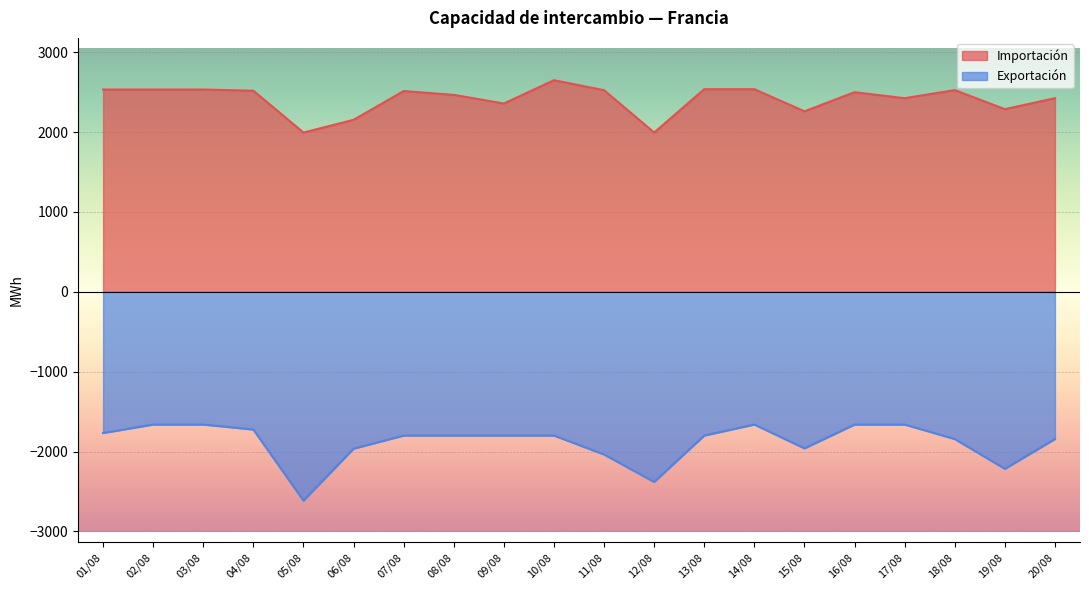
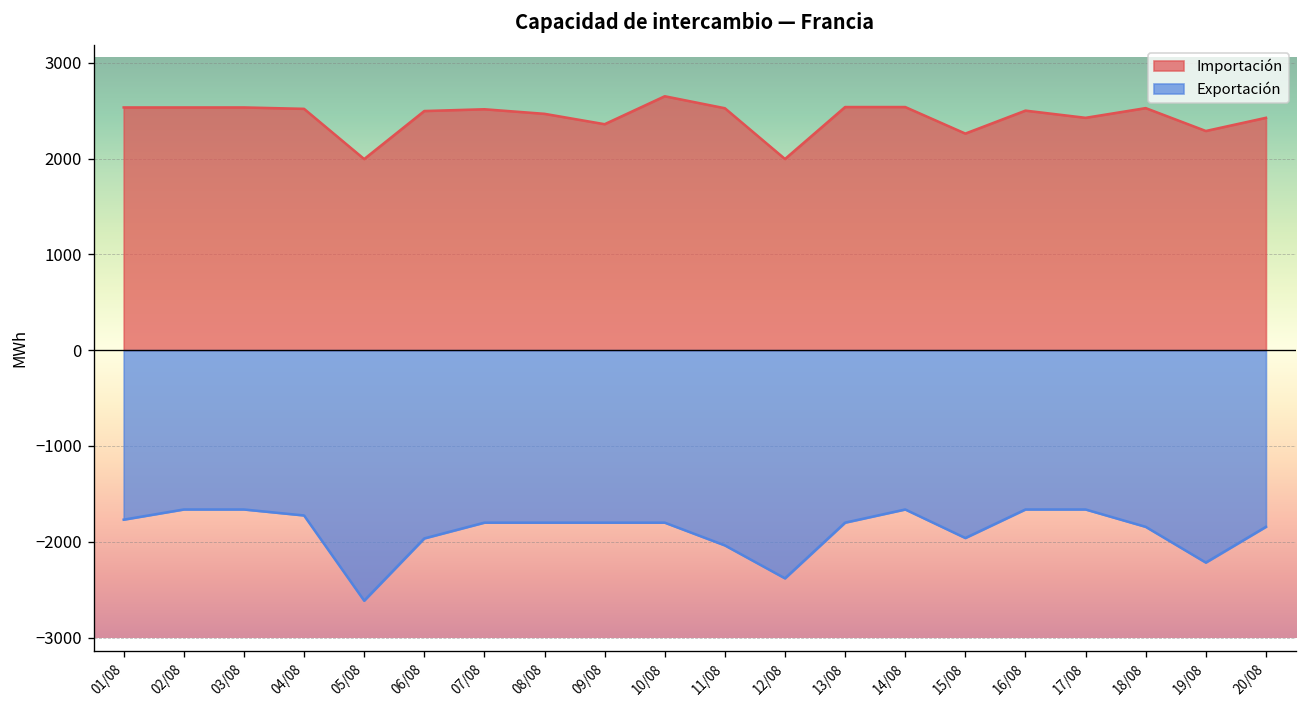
Importación, 06/08: 2200 -> 2500
